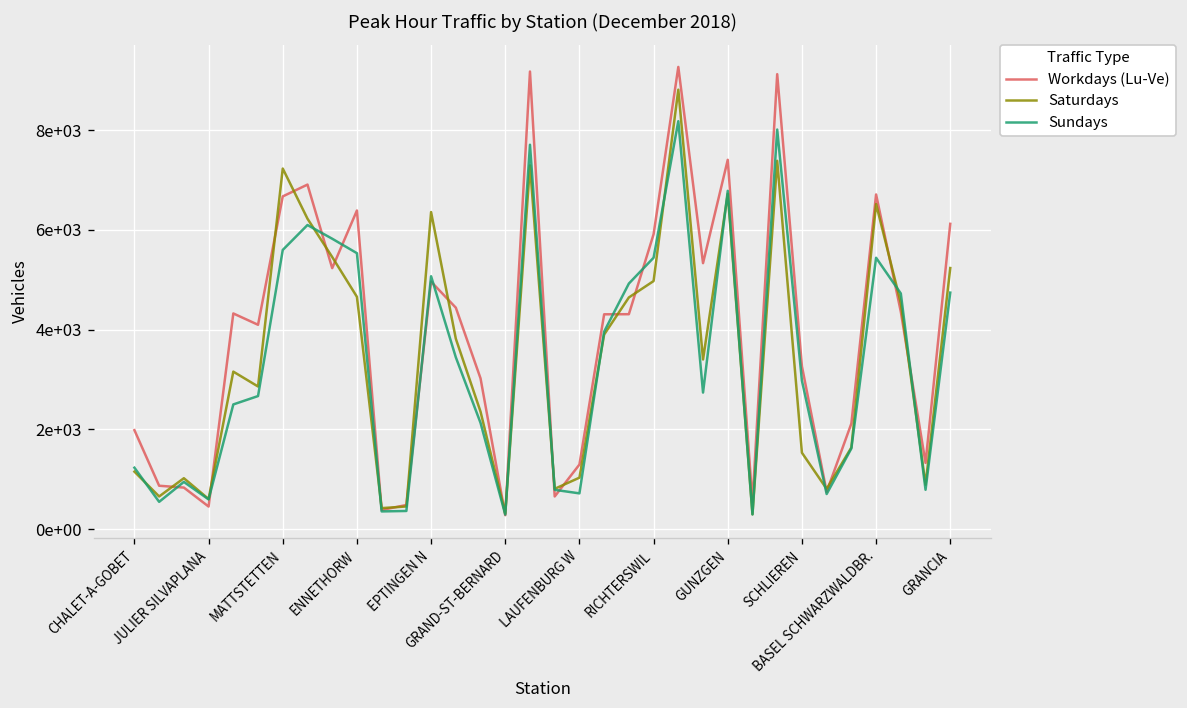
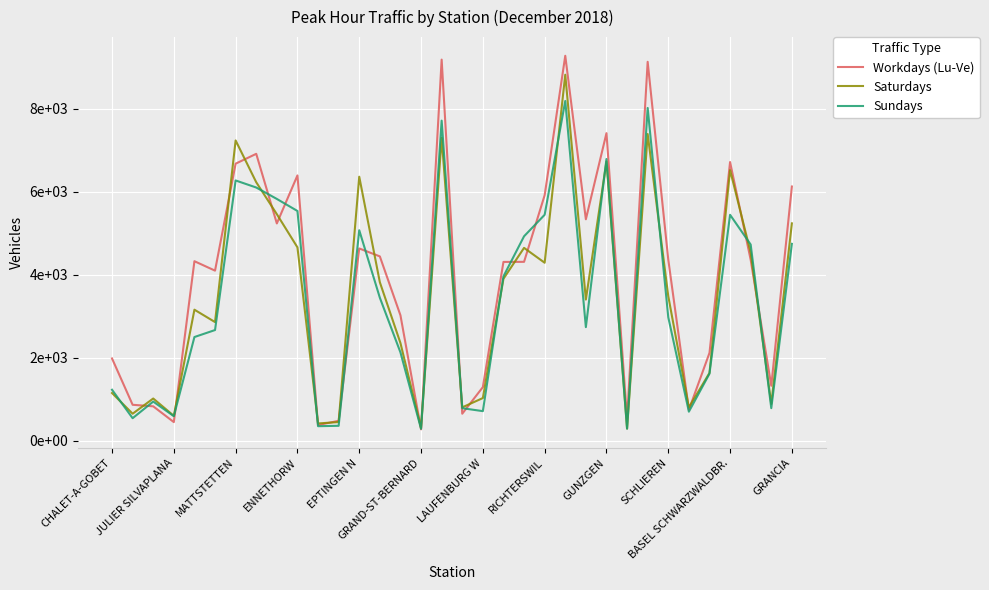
Sundays, MATTSTETTEN: 5600 -> 6300
Workdays (Lu-Ve), EPTINGEN N: 5000 -> 4600
Saturdays, RICHTERSWIL: 5000 -> 4300
Workdays (Lu-Ve), SCHLIEREN: 3300 -> 4400
Saturdays, SCHLIEREN: 1500 -> 3500
